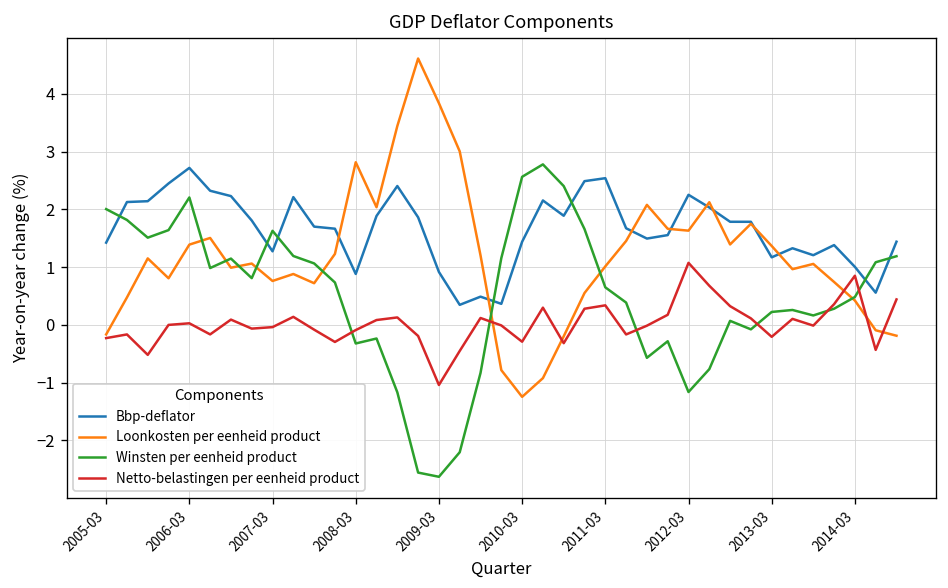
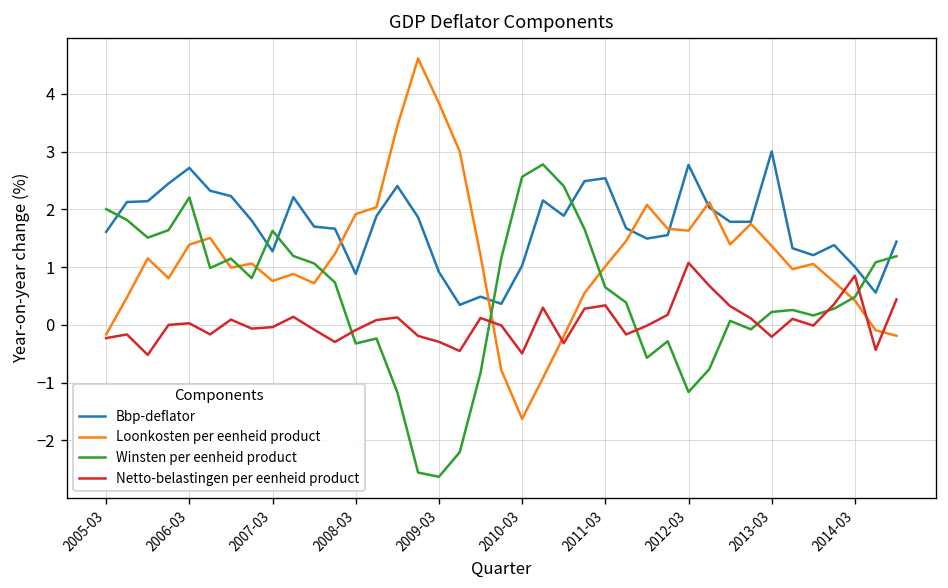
Bbp-deflator, 2005-03: 1.4 -> 1.6
Loonkosten per eenheid product, 2008-03: 2.8 -> 1.9
Netto-belastingen per eenheid product, 2009-03: -1.0 -> -0.3
Bbp-deflator, 2010-03: 1.4 -> 1.0
Loonkosten per eenheid product, 2010-03: -1.2 -> -1.6
Netto-belastingen per eenheid product, 2010-03: -0.3 -> -0.5
Bbp-deflator, 2012-03: 2.3 -> 2.8
Bbp-deflator, 2013-03: 1.2 -> 3.0
